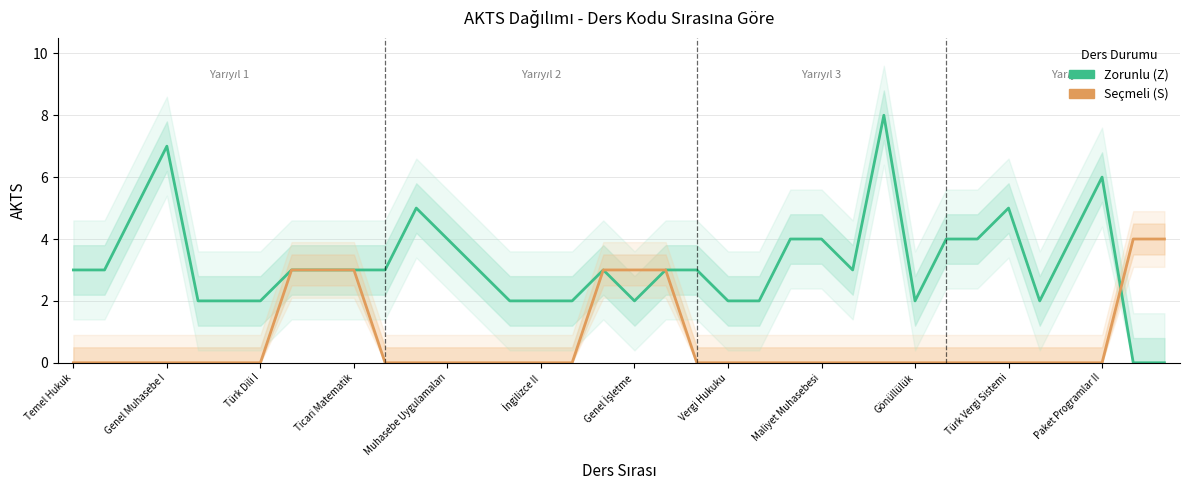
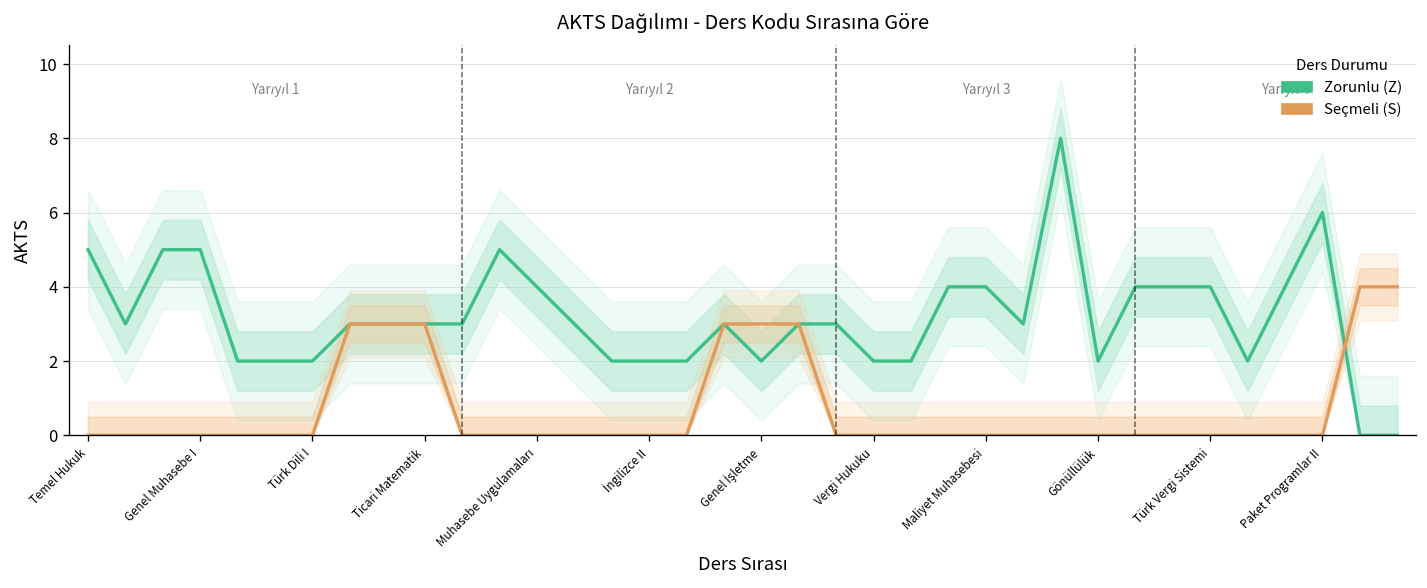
Zorunlu (Z), Temel Hukuk: 3 -> 5
Zorunlu (Z), Genel Muhasebe I: 7 -> 5
Zorunlu (Z), Türk Vergi Sistemi: 5 -> 4
